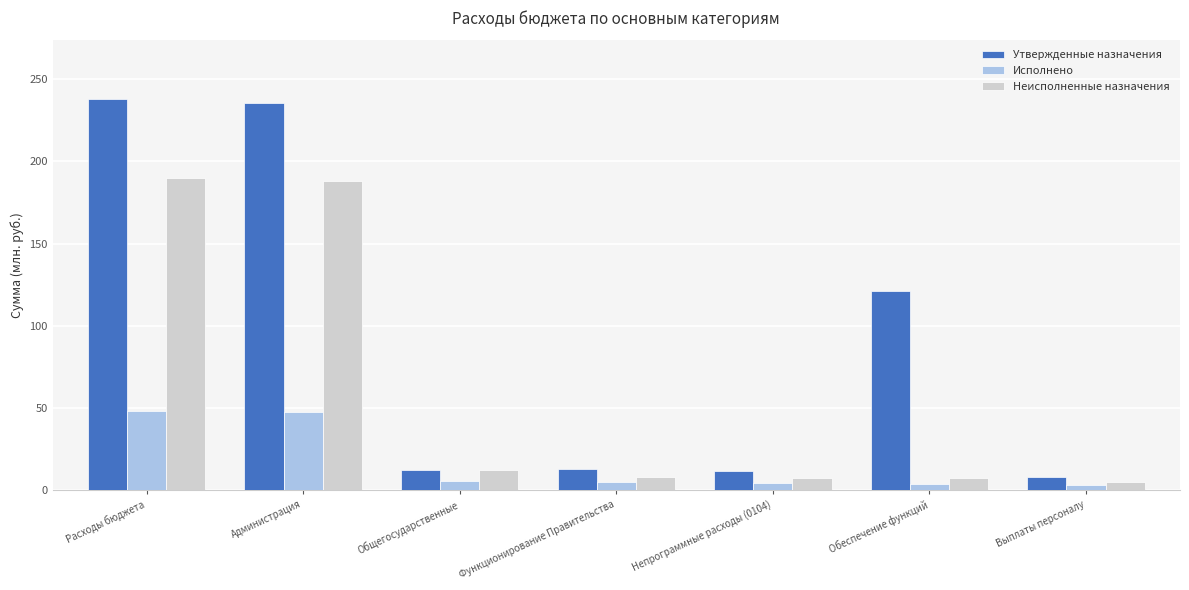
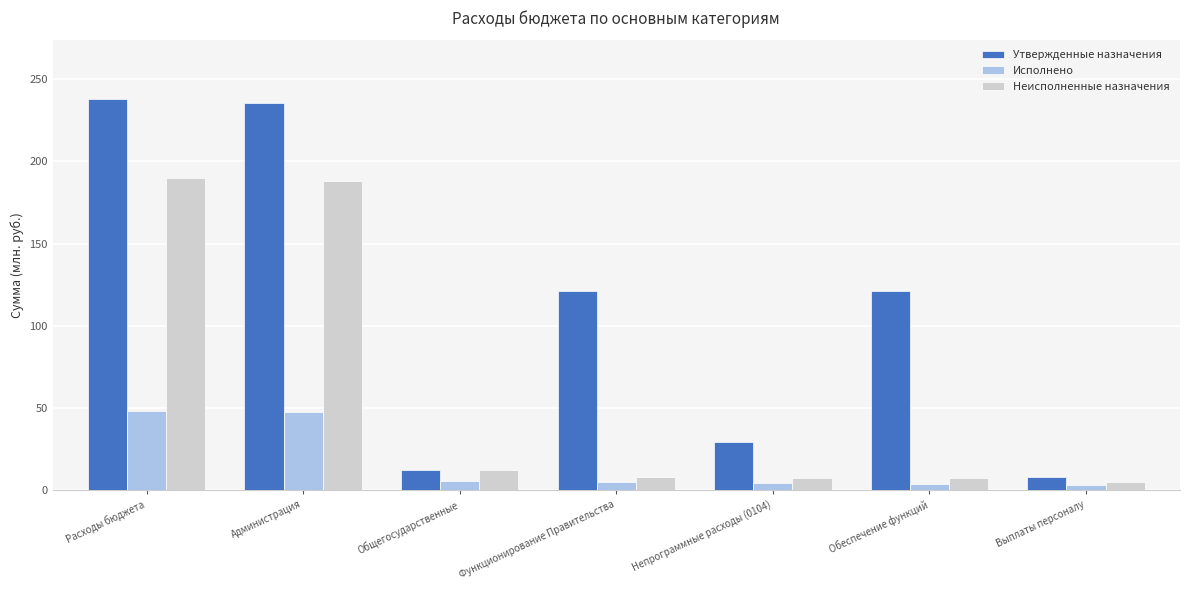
Утвержденные назначения, Функционирование Правительства: 13 -> 121
Утвержденные назначения, Непрограммные расходы (0104): 11 -> 29
